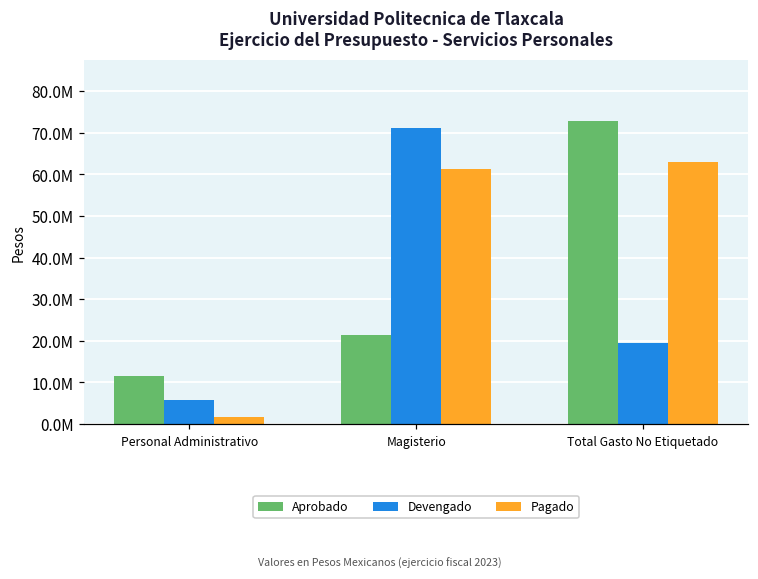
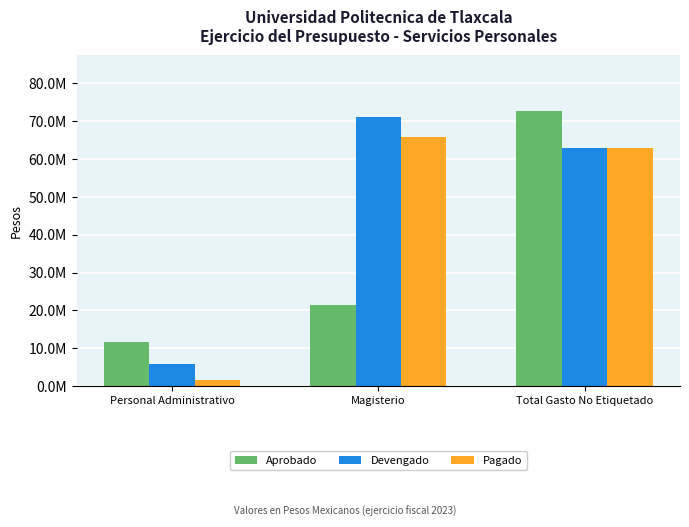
Pagado, Magisterio: 61000000 -> 66000000
Devengado, Total Gasto No Etiquetado: 19000000 -> 63000000
